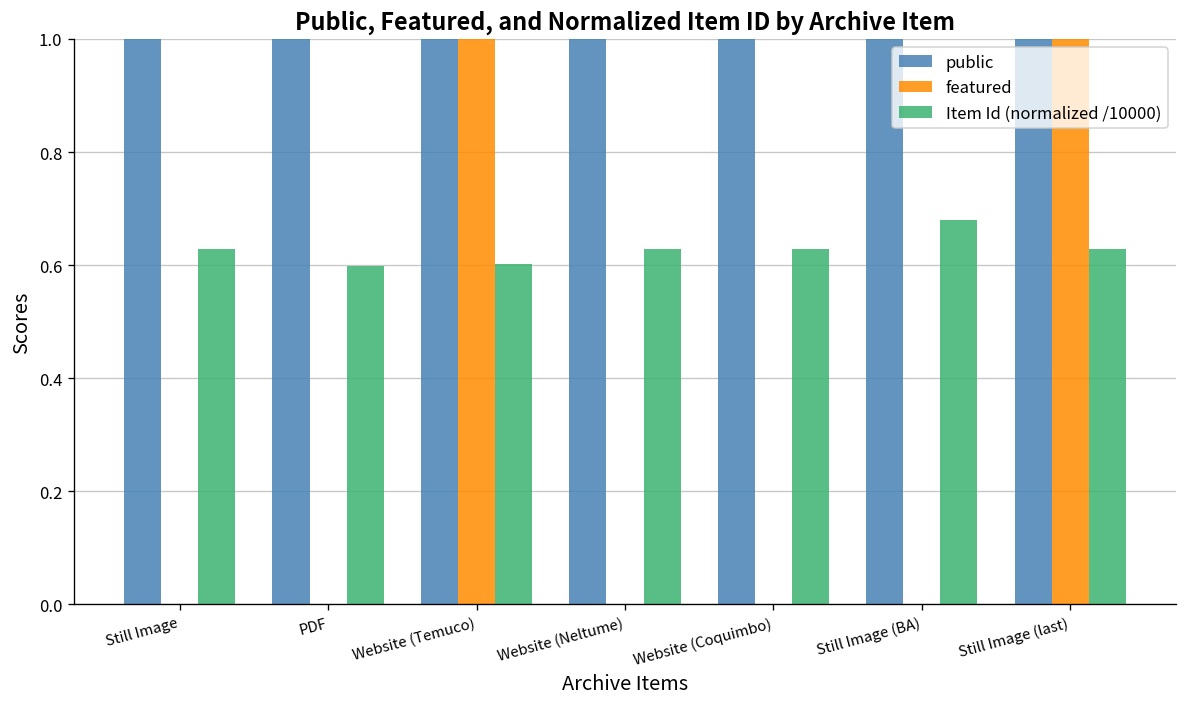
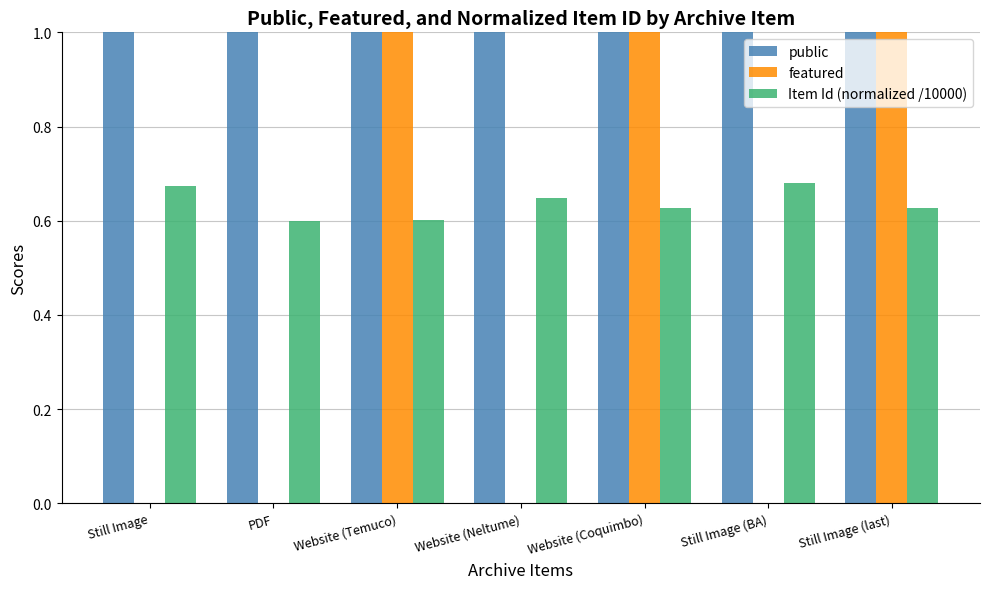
Item Id (normalized /10000), Still Image: 0.63 -> 0.67
Item Id (normalized /10000), Website (Neltume): 0.63 -> 0.65
featured, Website (Coquimbo): 0 -> 1
